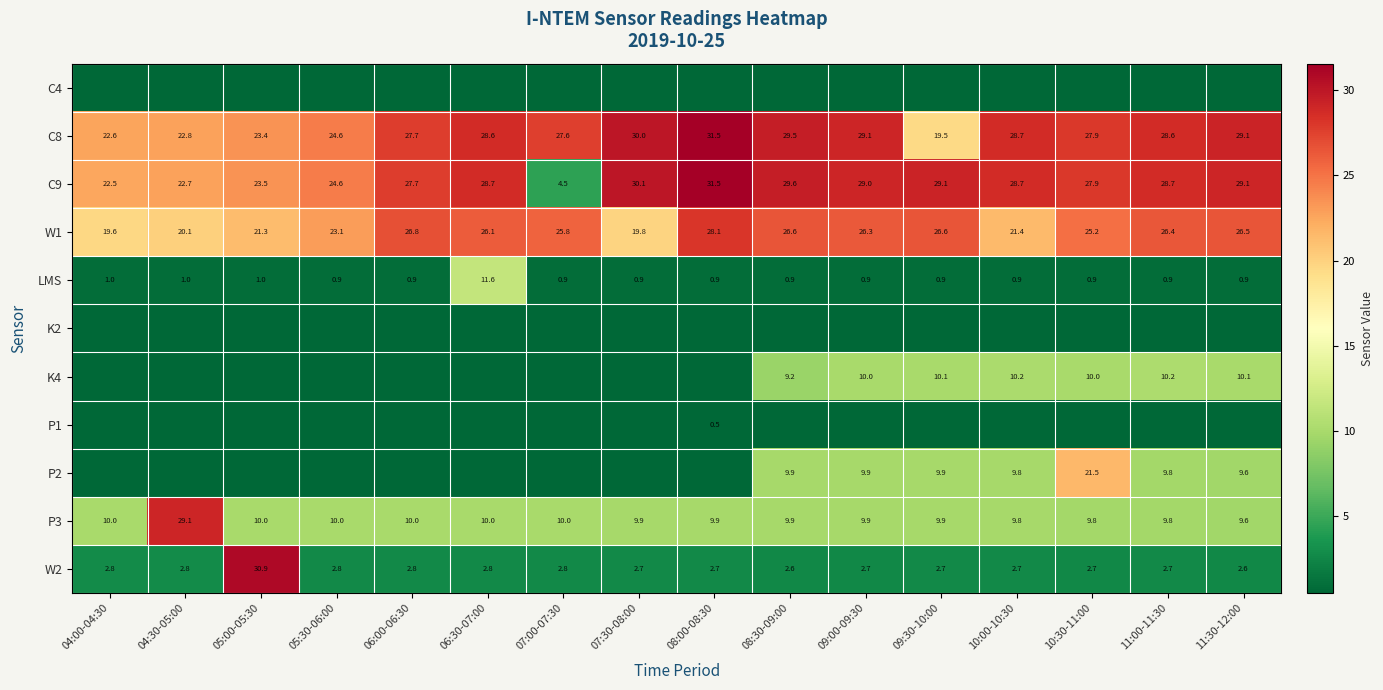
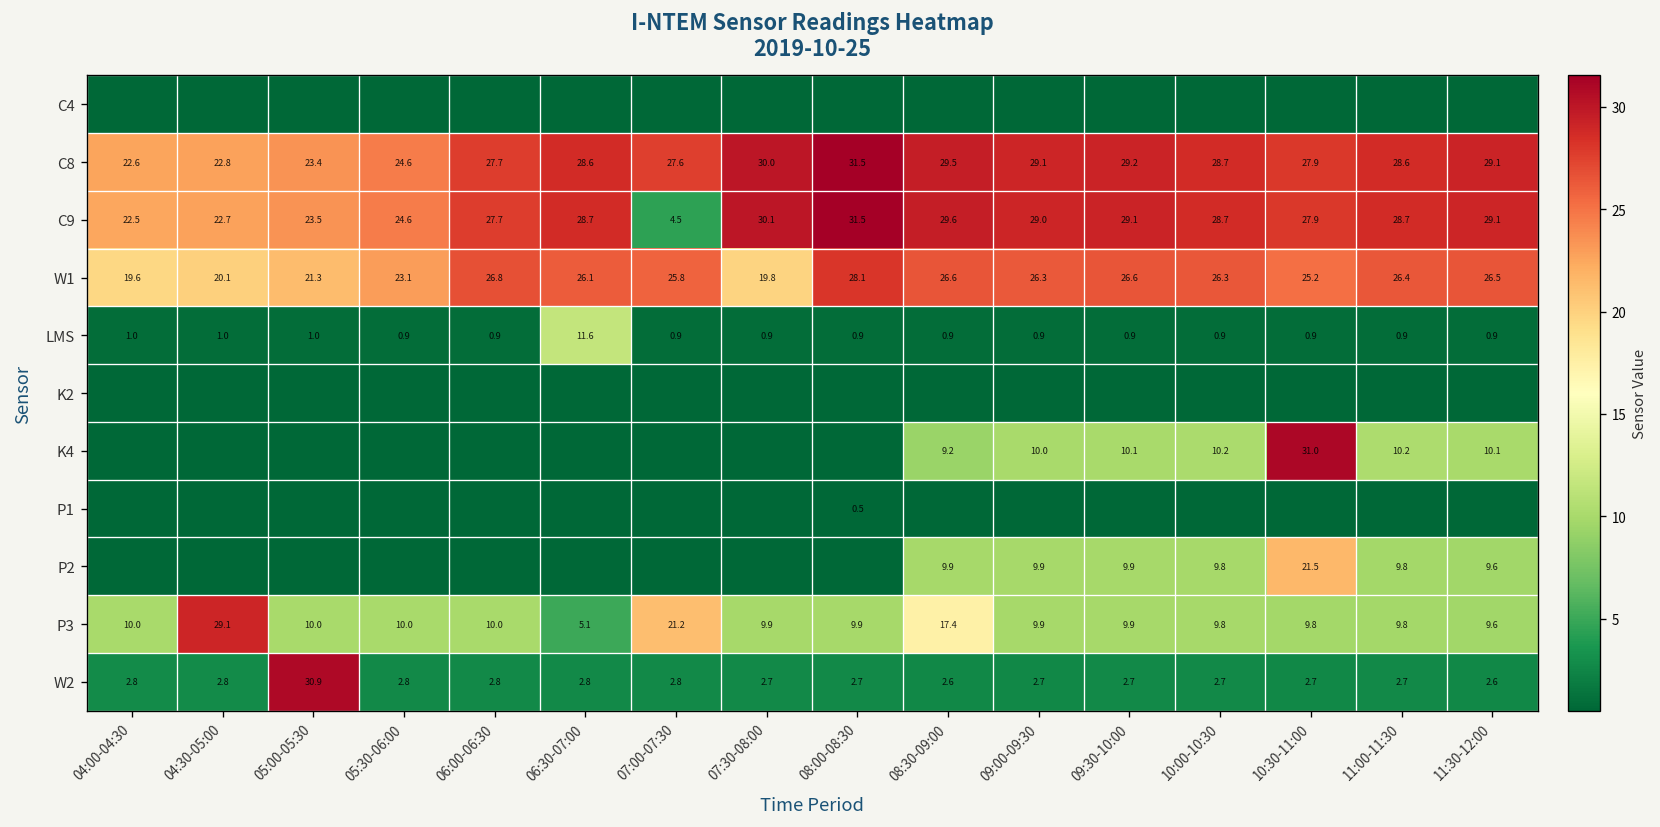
C8, 09:30-10:00: 19.5 -> 29.2
W1, 10:00-10:30: 21.4 -> 26.3
K4, 10:30-11:00: 10.0 -> 31.0
P3, 06:30-07:00: 10.0 -> 5.1
P3, 07:00-07:30: 10.0 -> 21.2
P3, 08:30-09:00: 9.9 -> 17.4
